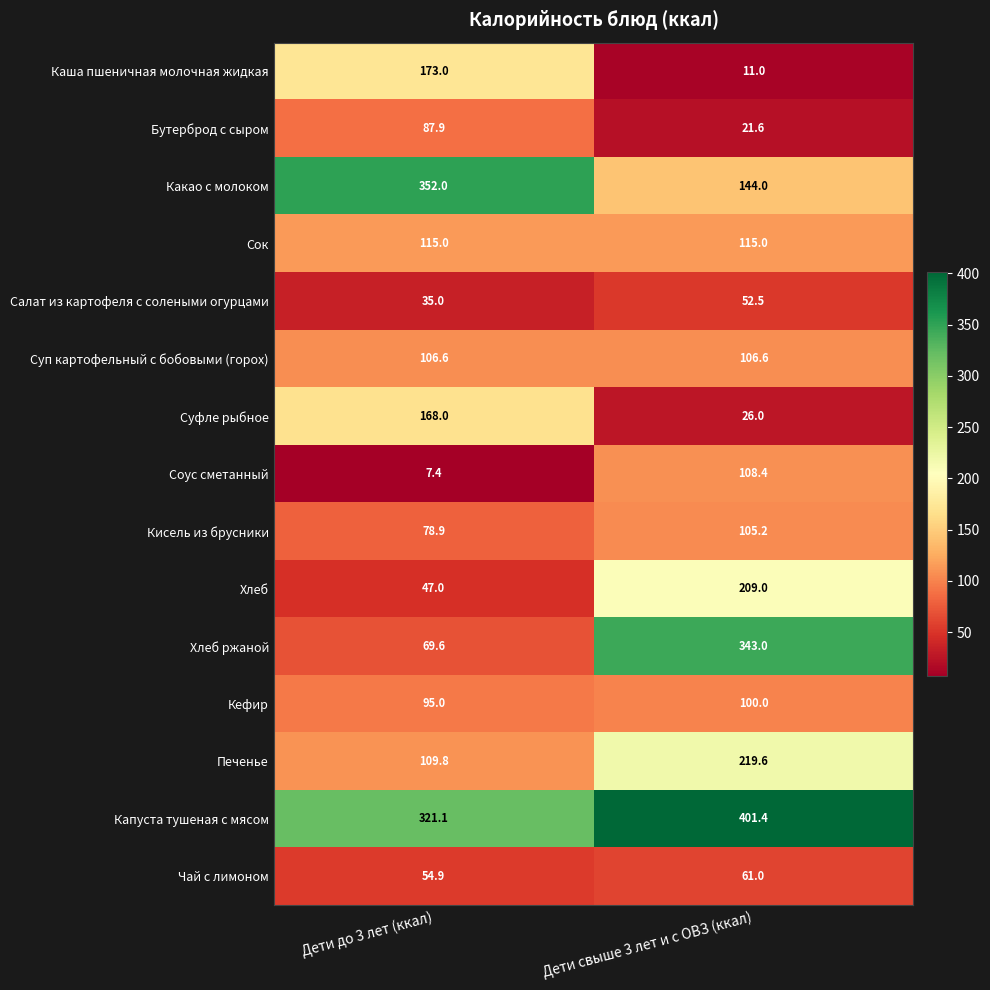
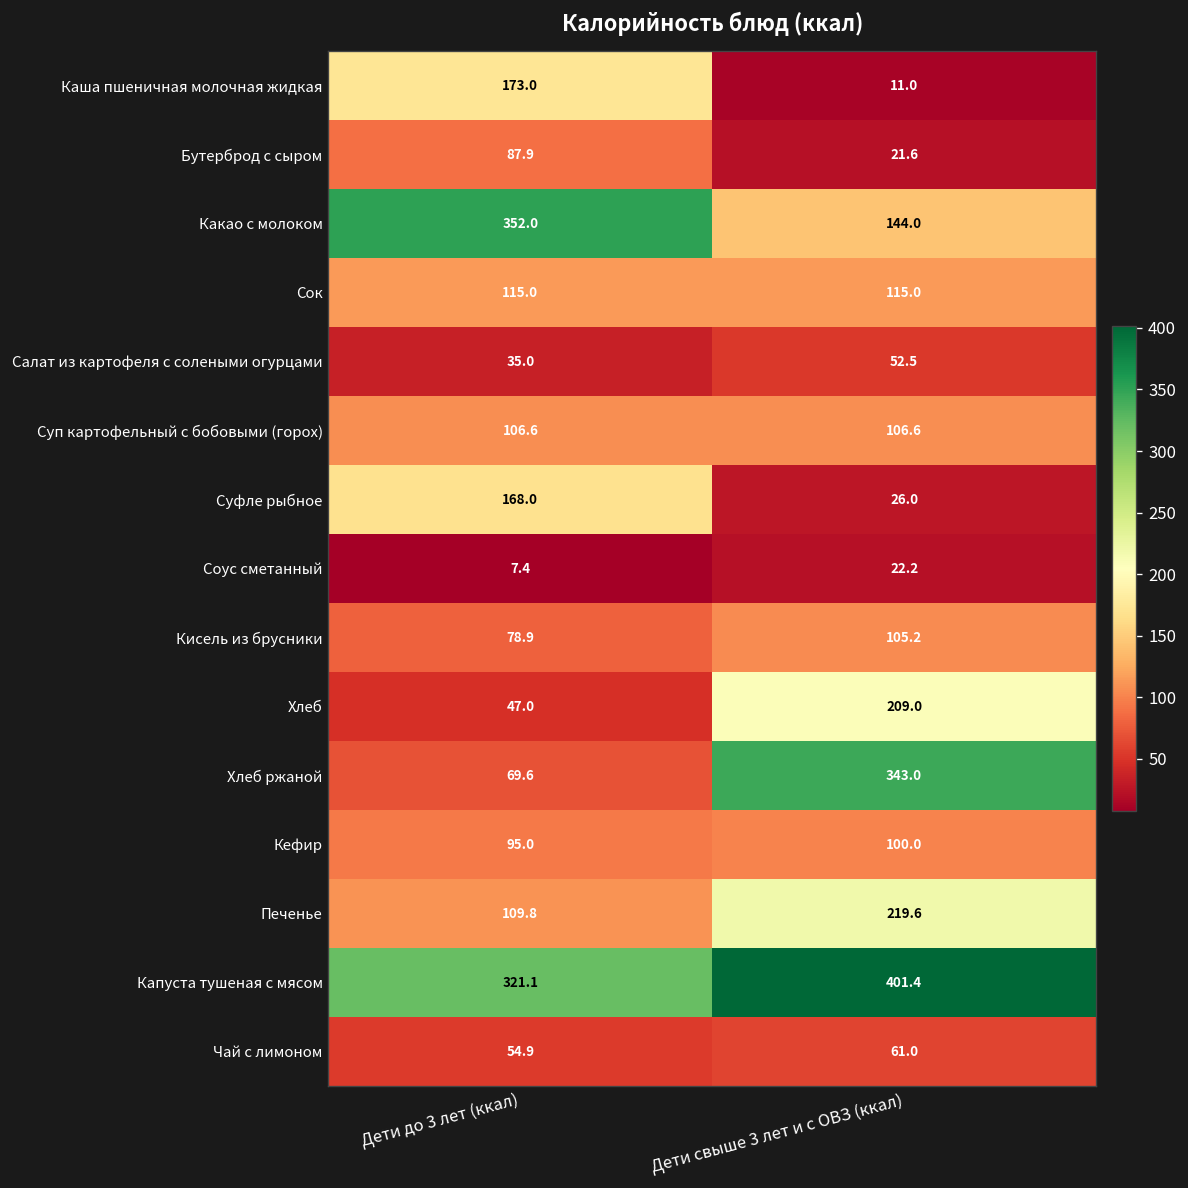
Соус сметанный, Дети свыше 3 лет и с ОВЗ (ккал): 108.4 -> 22.2
